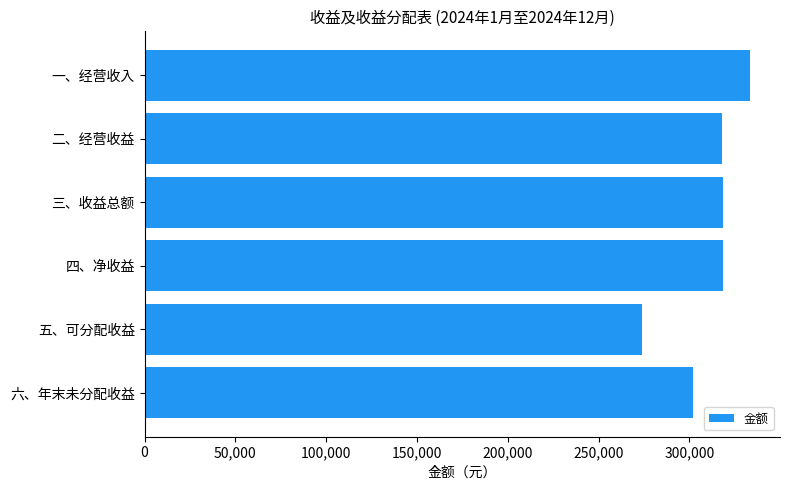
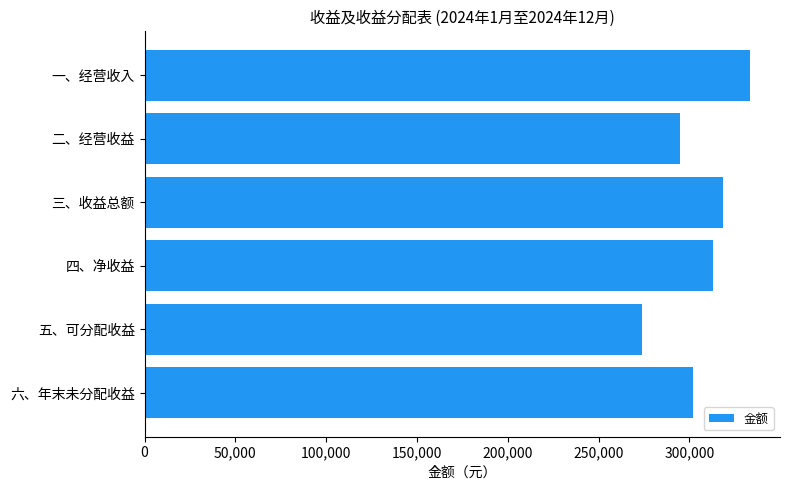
二、经营收益: 318,000 -> 295,000
四、净收益: 318,000 -> 313,000
